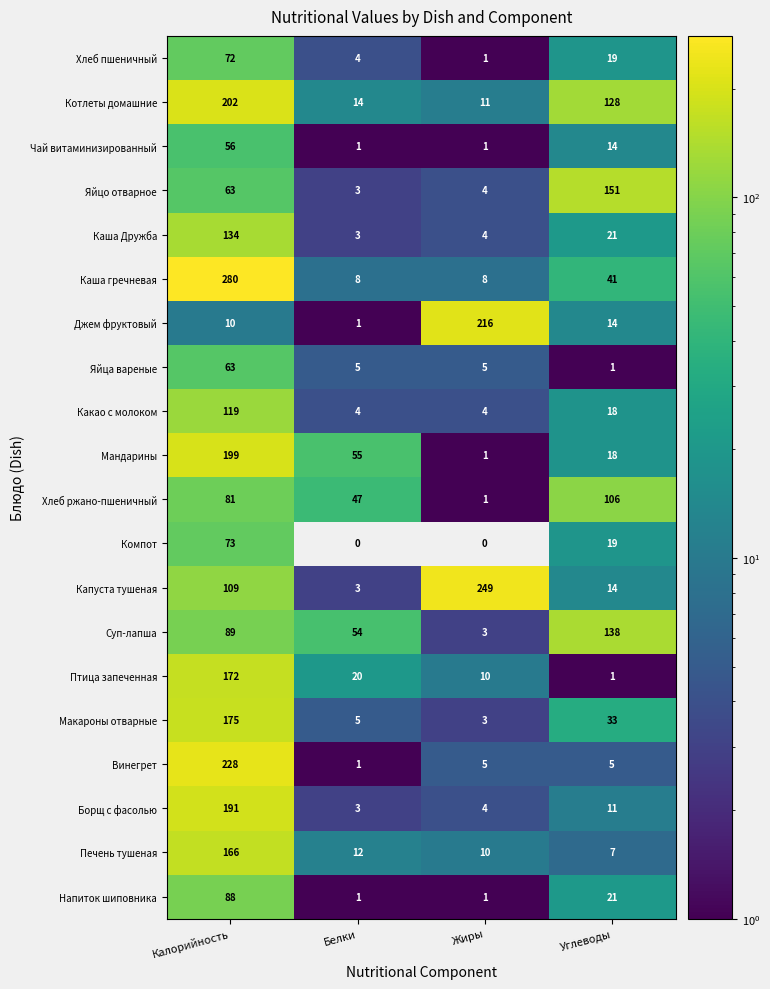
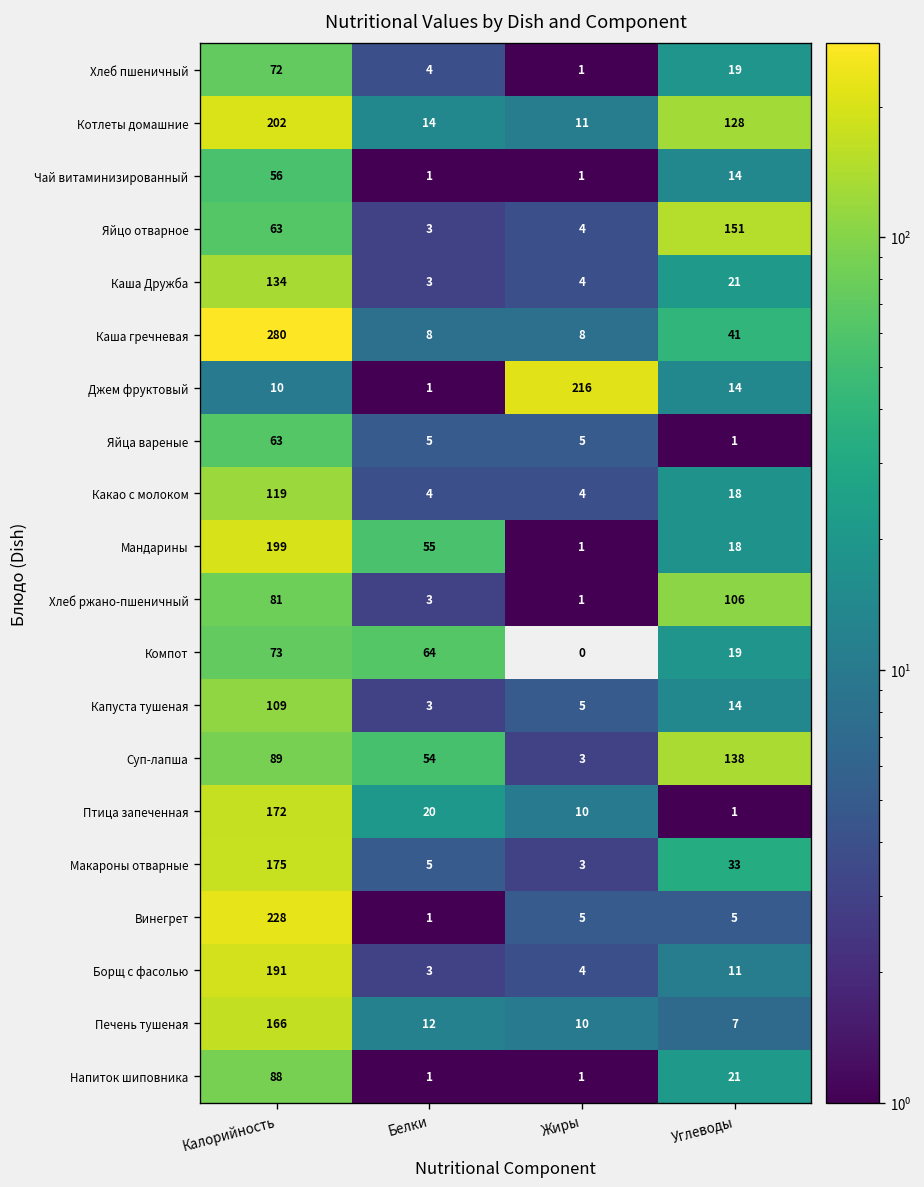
Хлеб ржано-пшеничный, Белки: 47 -> 3
Компот, Белки: 0 -> 64
Капуста тушеная, Жиры: 249 -> 5
